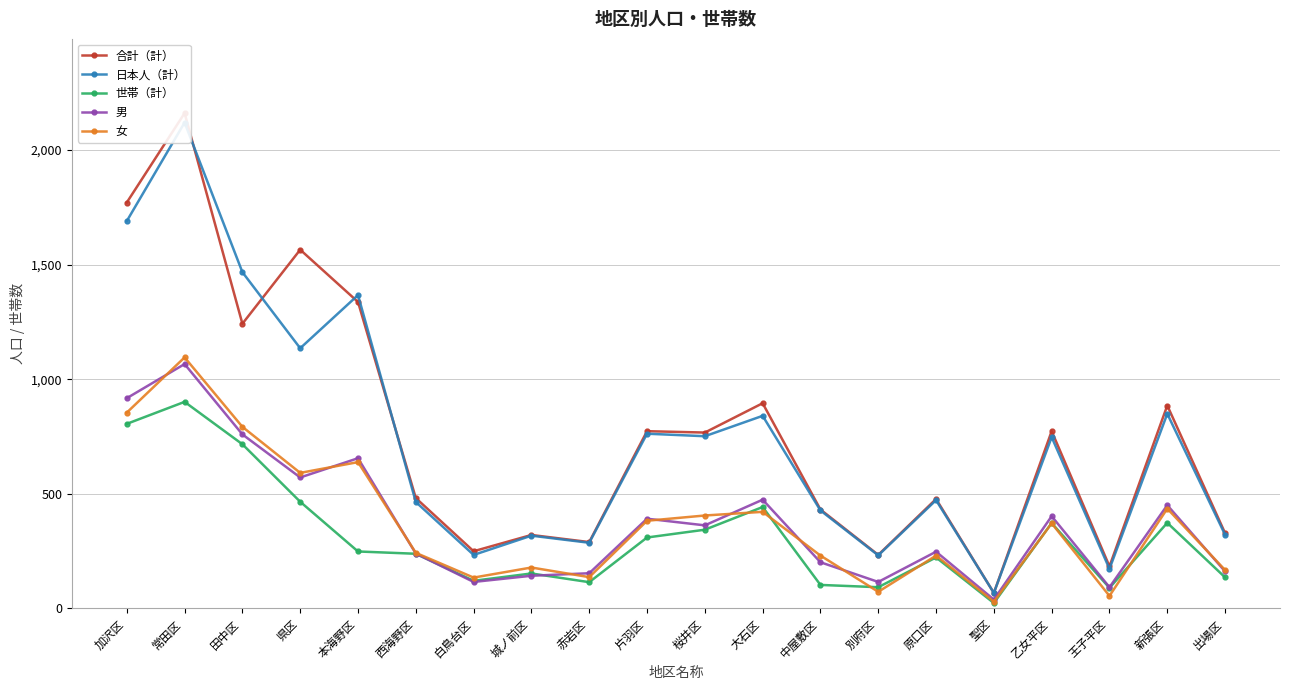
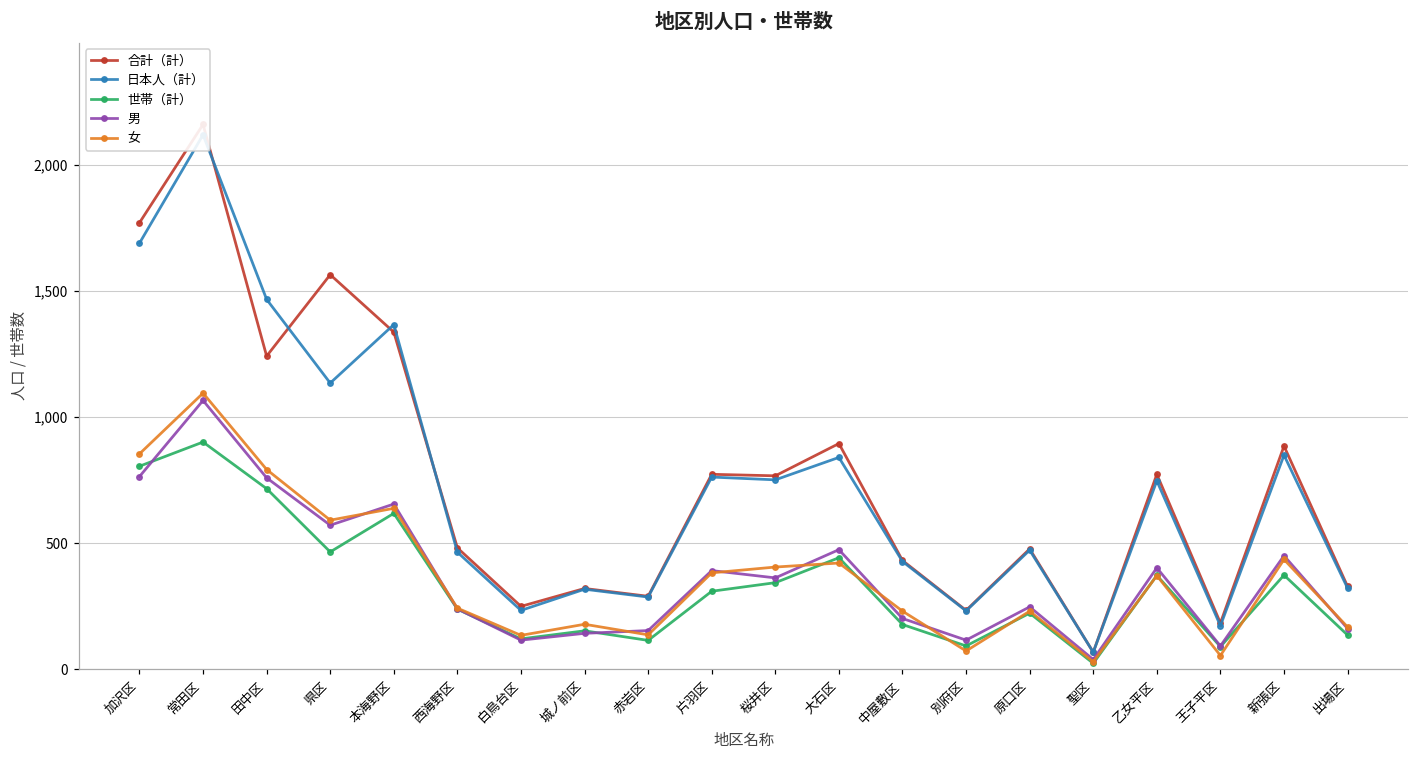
男, 加沢区: 920 -> 760
世帯（計）, 本海野区: 250 -> 620
世帯（計）, 中屋敷区: 100 -> 180
